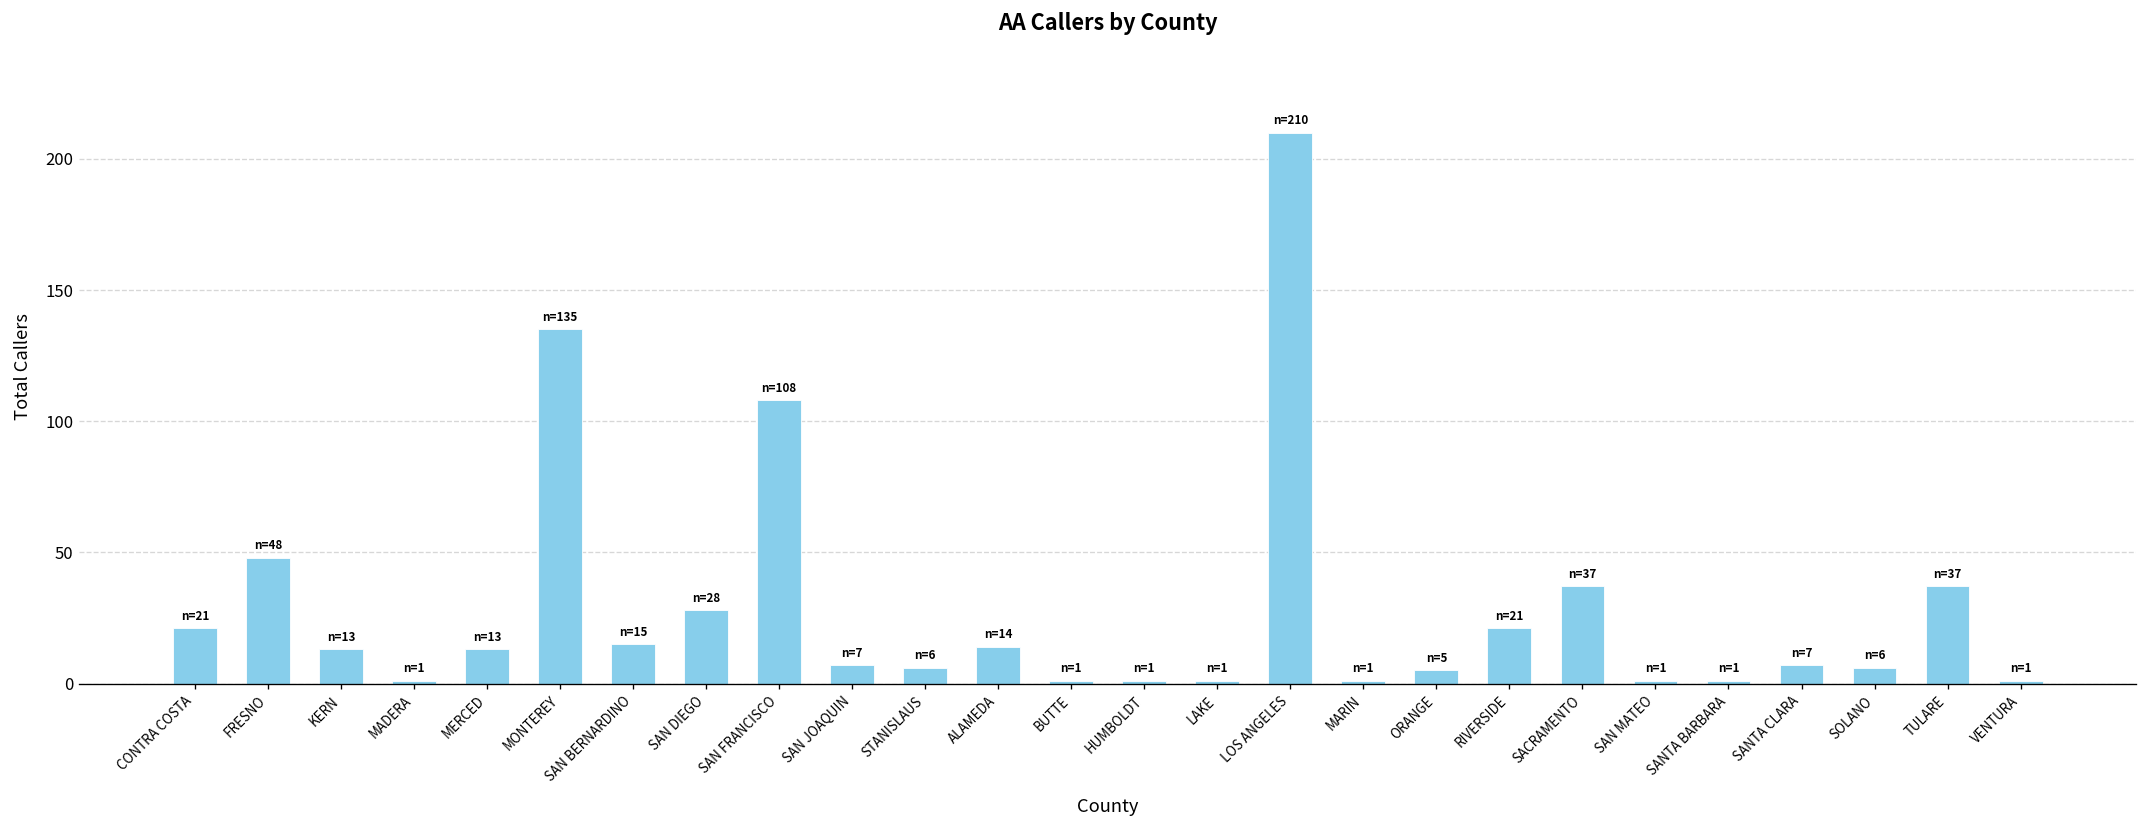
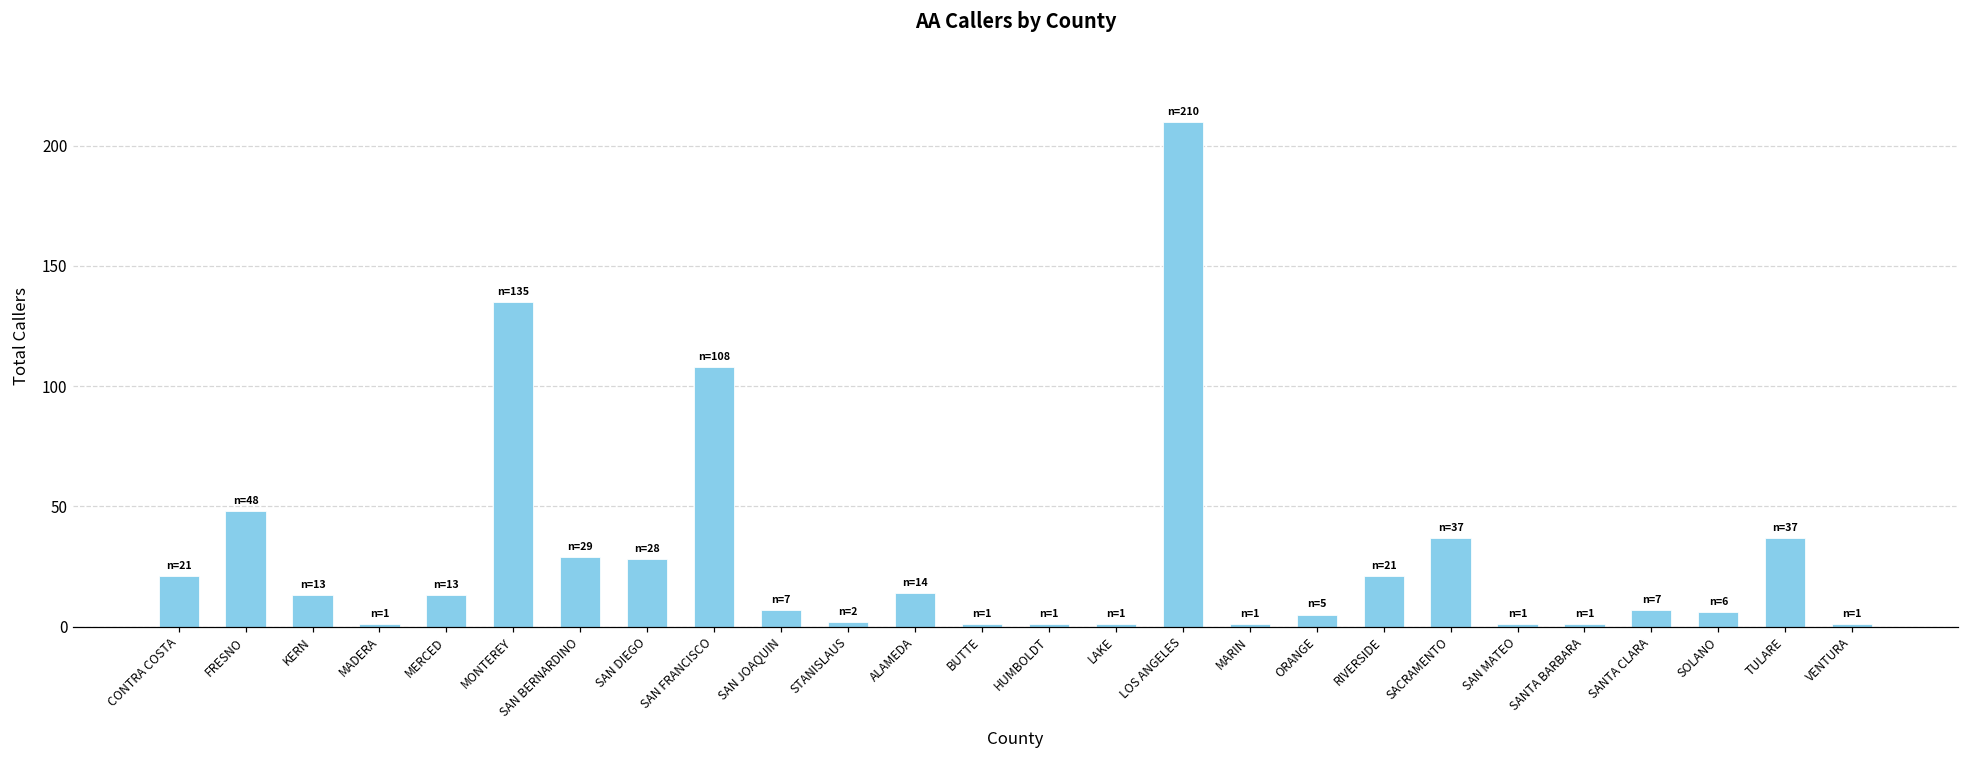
SAN BERNARDINO: 15 -> 29
STANISLAUS: 6 -> 2
